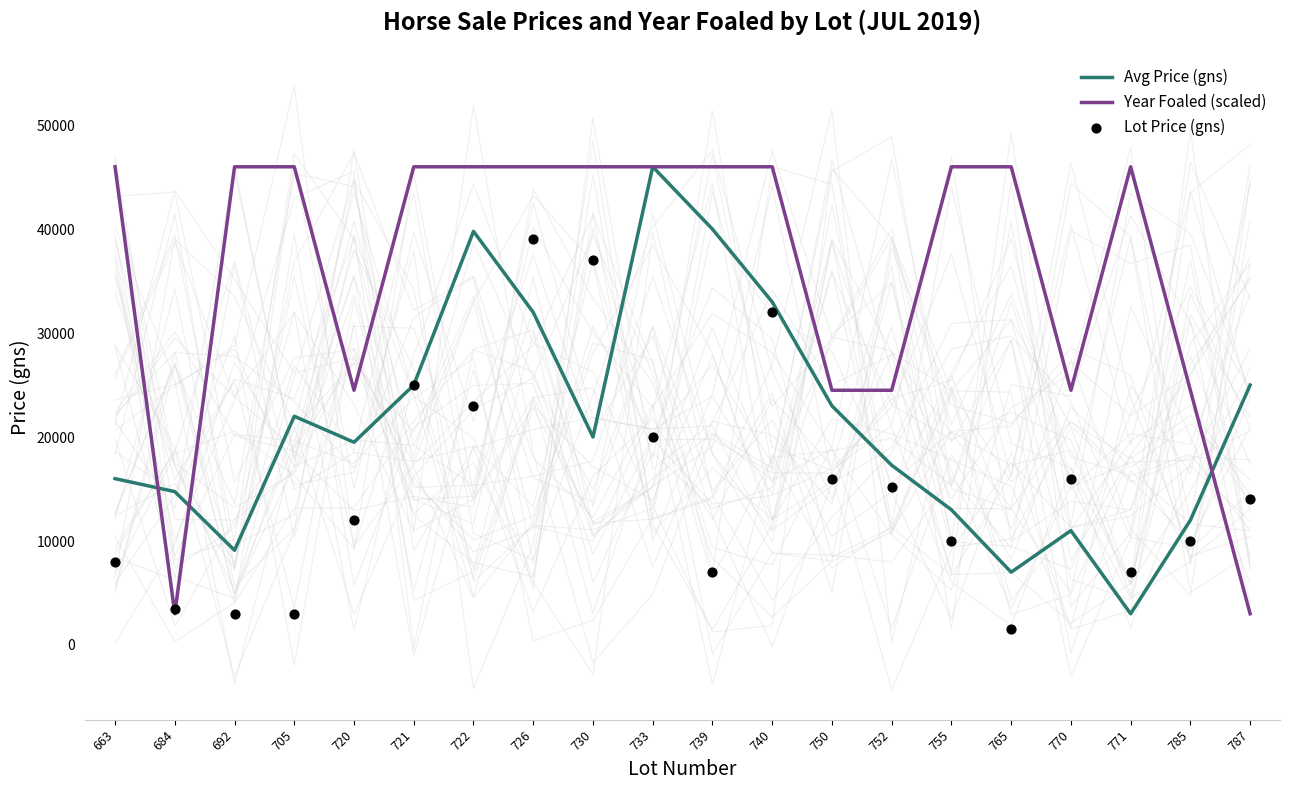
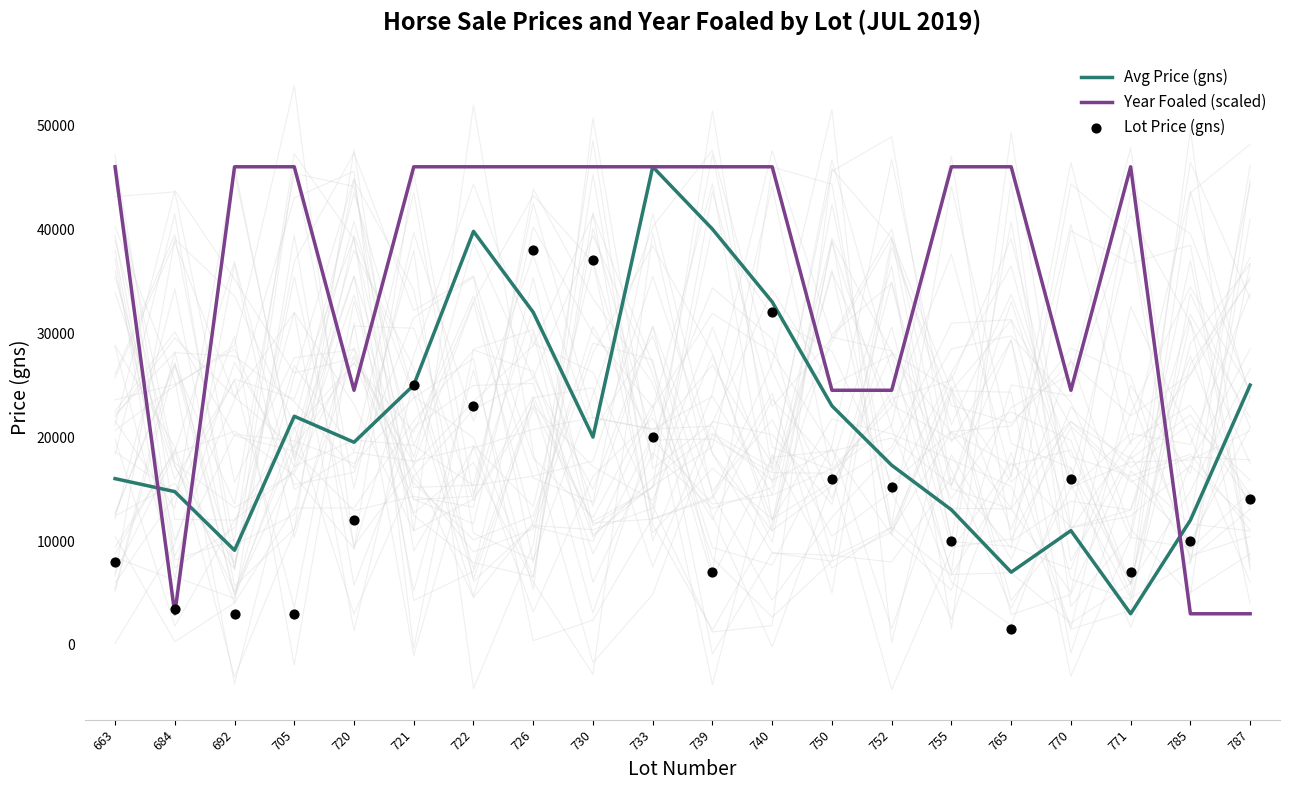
Lot Price (gns), 726: 39100 -> 38000
Year Foaled (scaled), 785: 24500 -> 3000
